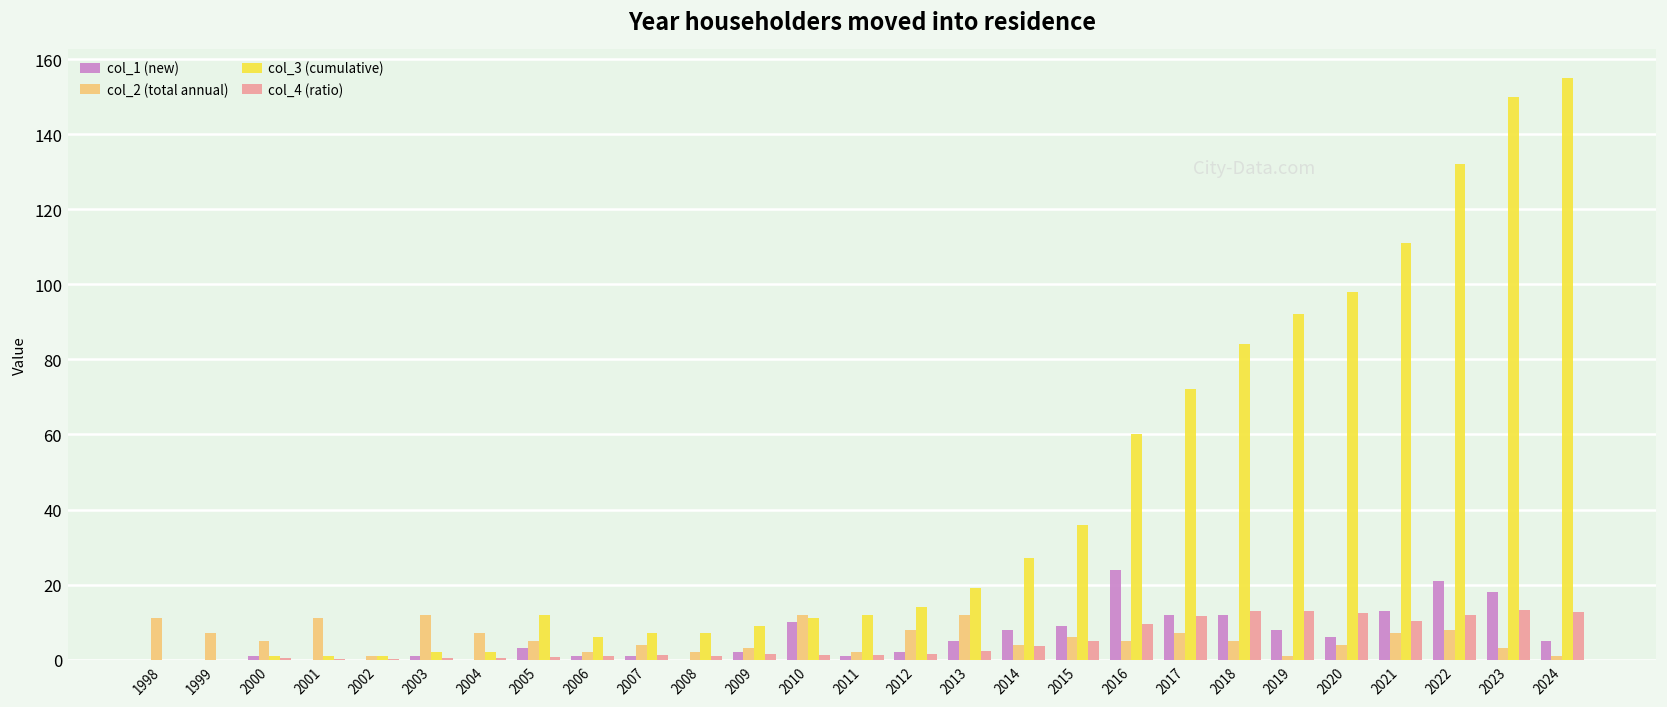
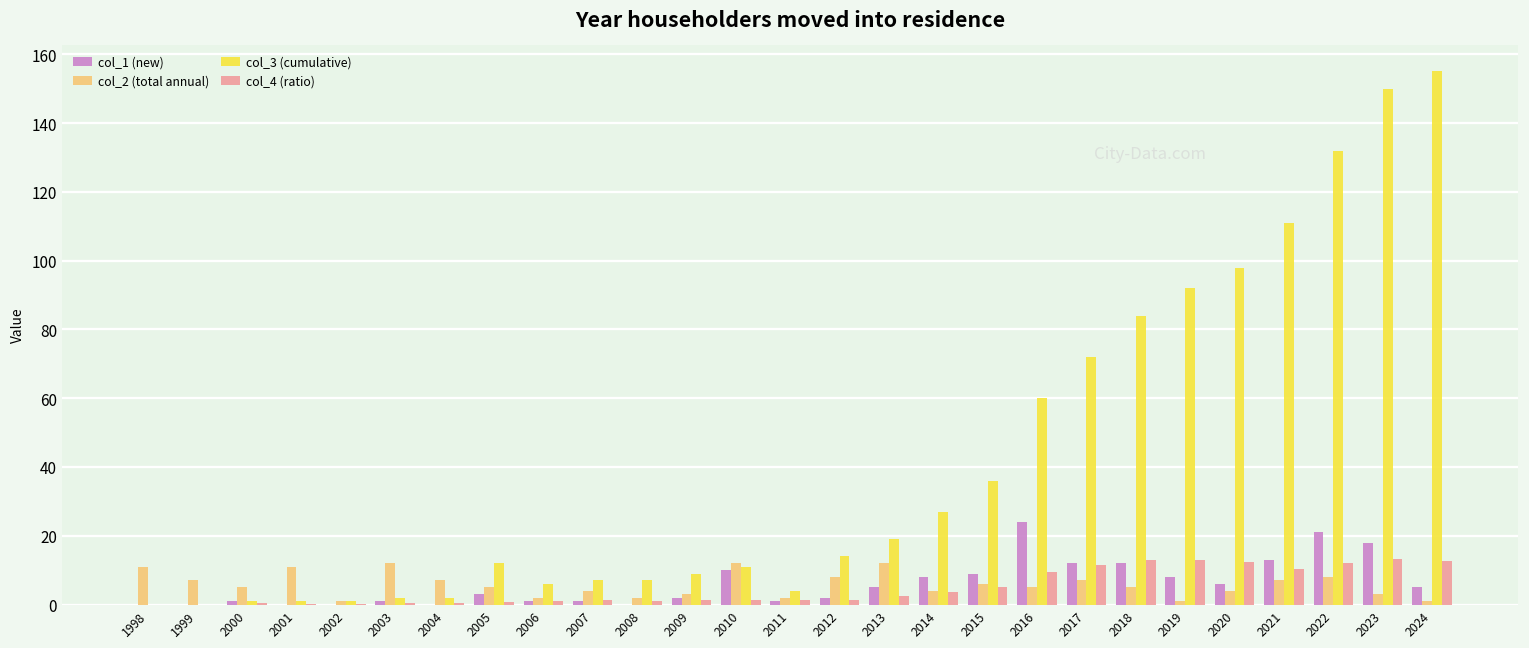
col_3 (cumulative), 2011: 12 -> 4
